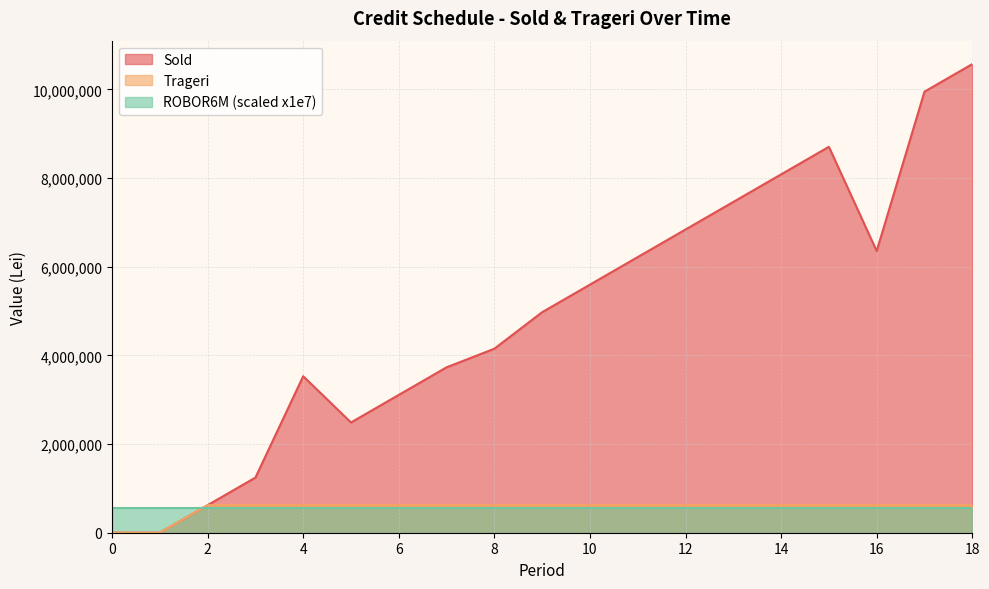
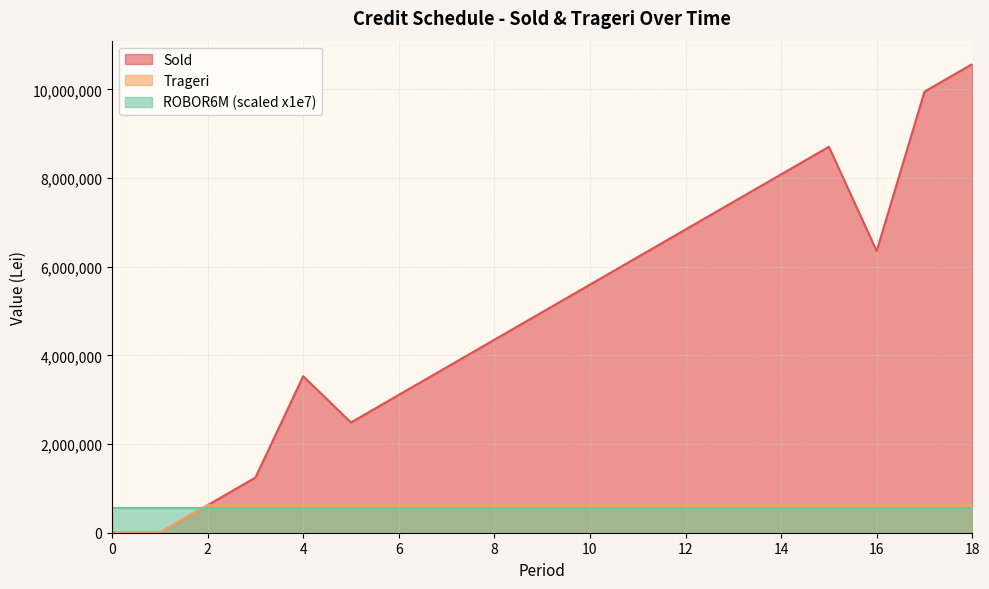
Sold, 8: 4,200,000 -> 4,400,000
